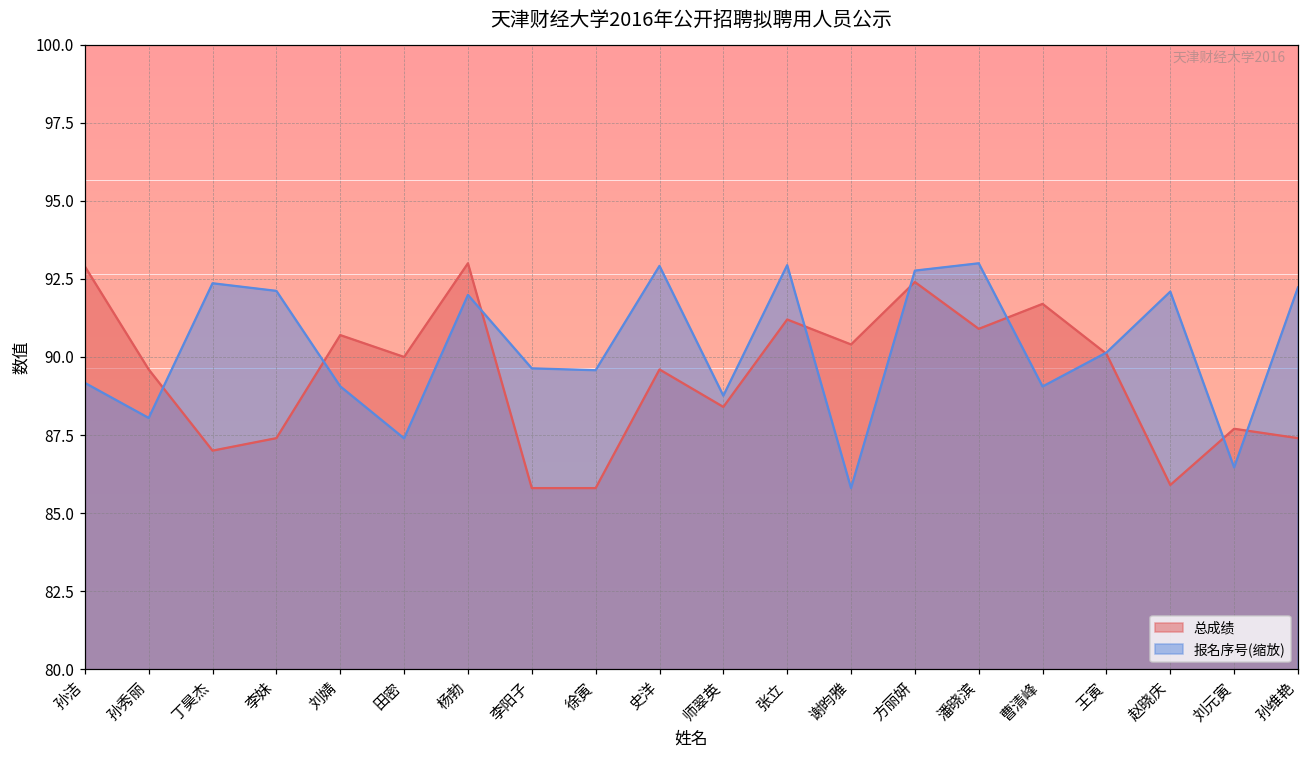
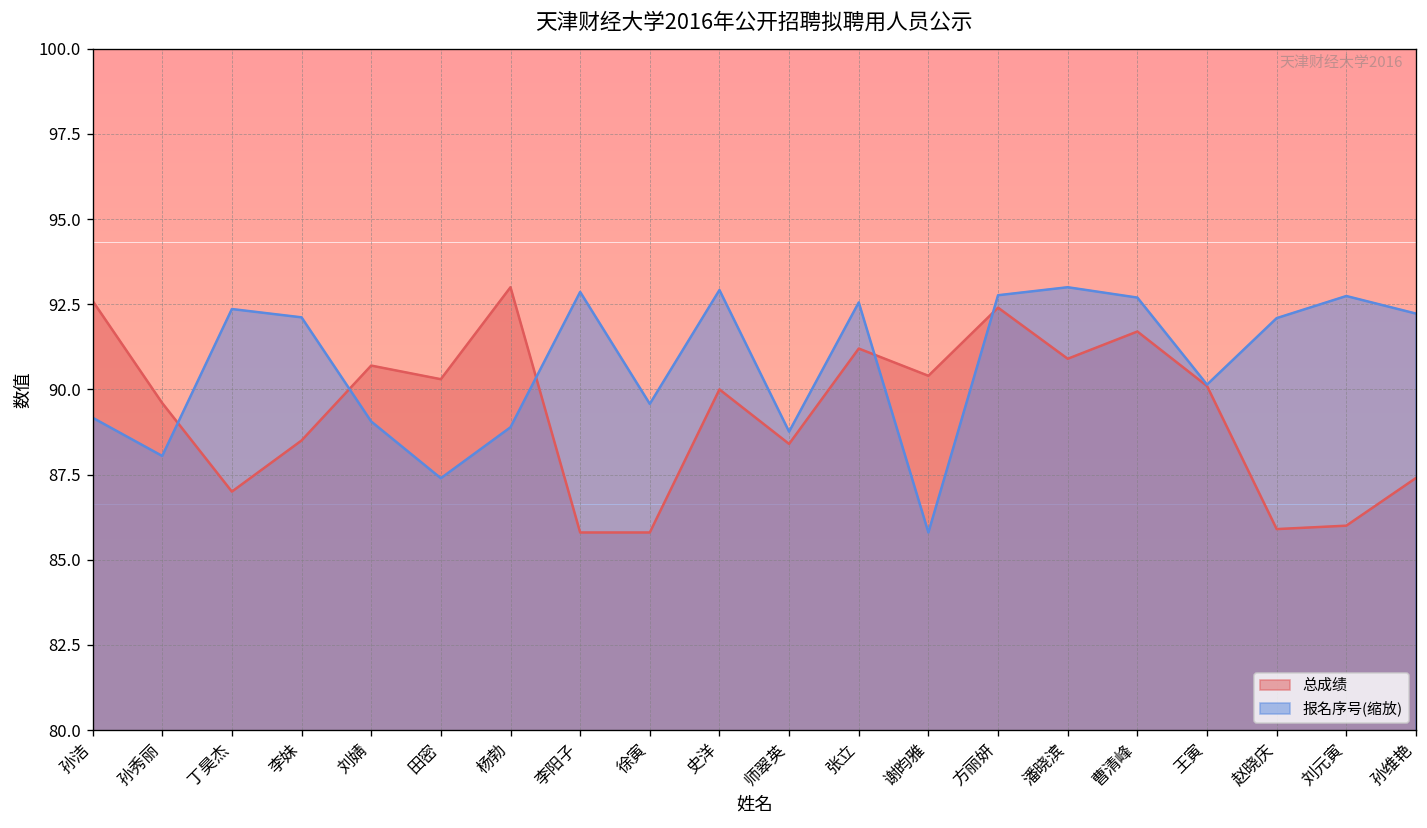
总成绩, 孙洁: 92.9 -> 92.6
总成绩, 李妹: 87.4 -> 88.5
总成绩, 田密: 90.0 -> 90.3
报名序号(缩放), 杨勃: 92.0 -> 88.9
报名序号(缩放), 李阳子: 89.6 -> 92.9
总成绩, 史洋: 89.6 -> 90.0
报名序号(缩放), 张立: 92.9 -> 92.6
报名序号(缩放), 曹清峰: 89.1 -> 92.7
总成绩, 刘元寅: 87.7 -> 86.0
报名序号(缩放), 刘元寅: 86.5 -> 92.7
